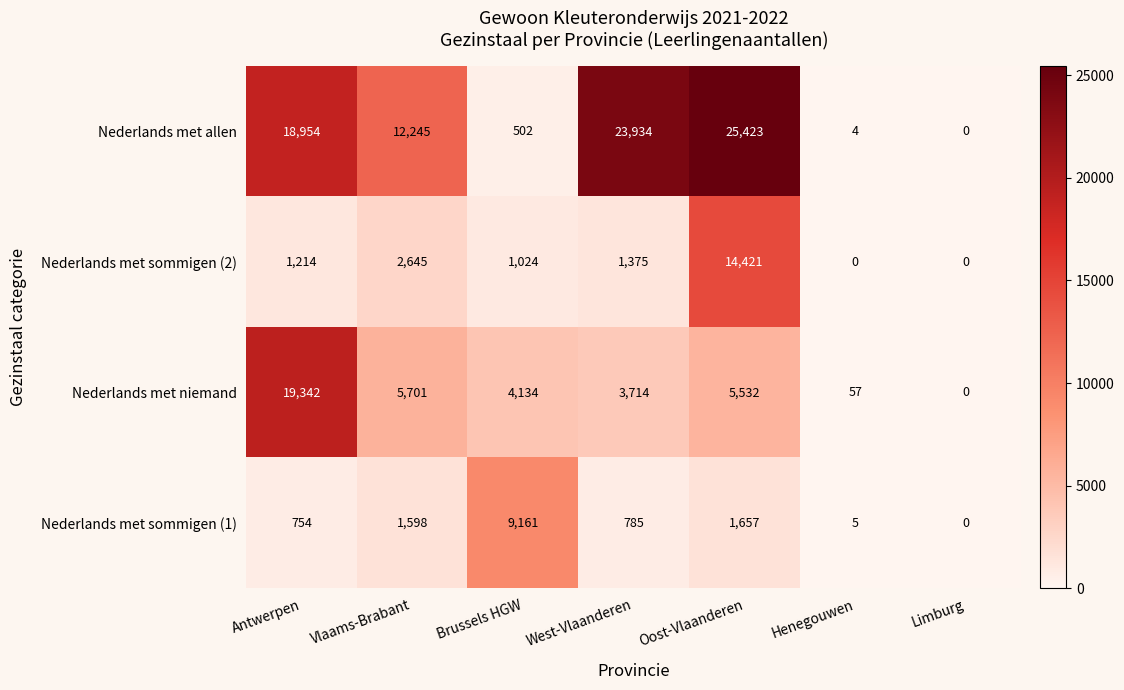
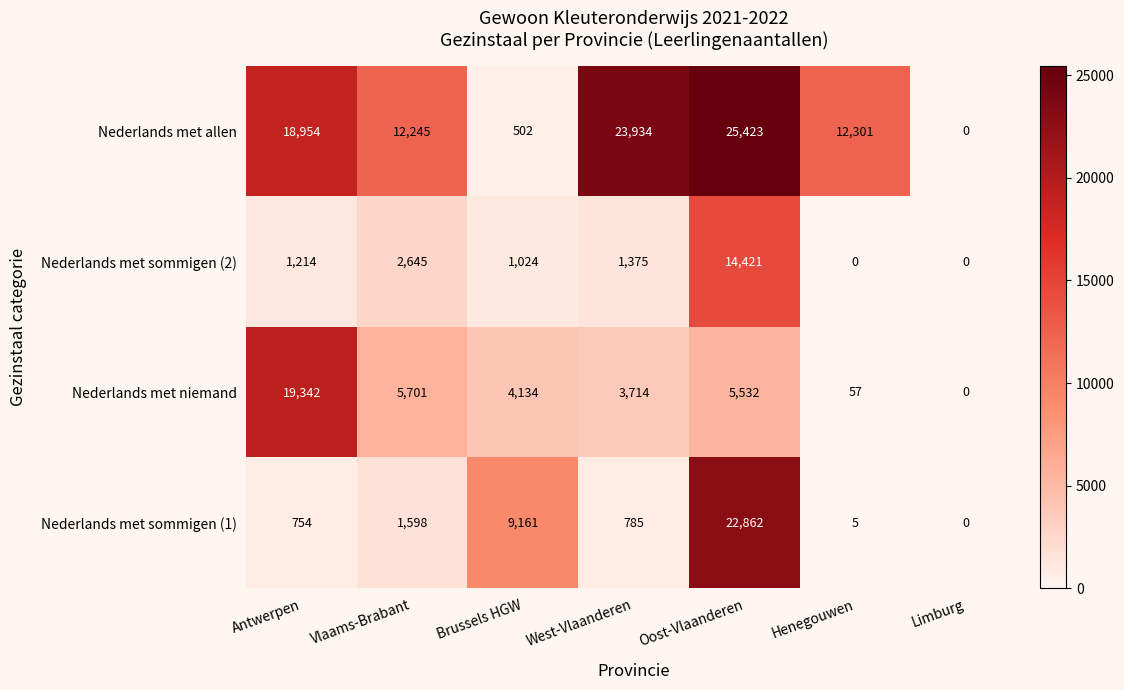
Nederlands met allen, Henegouwen: 4 -> 12,301
Nederlands met sommigen (1), Oost-Vlaanderen: 1,657 -> 22,862
